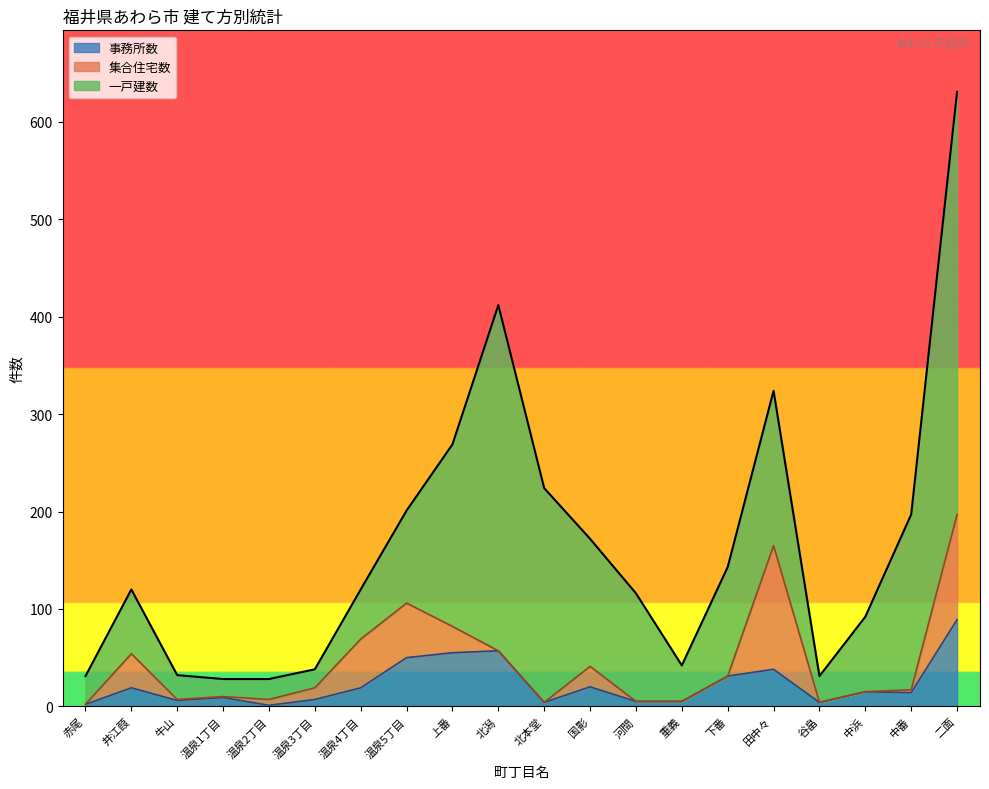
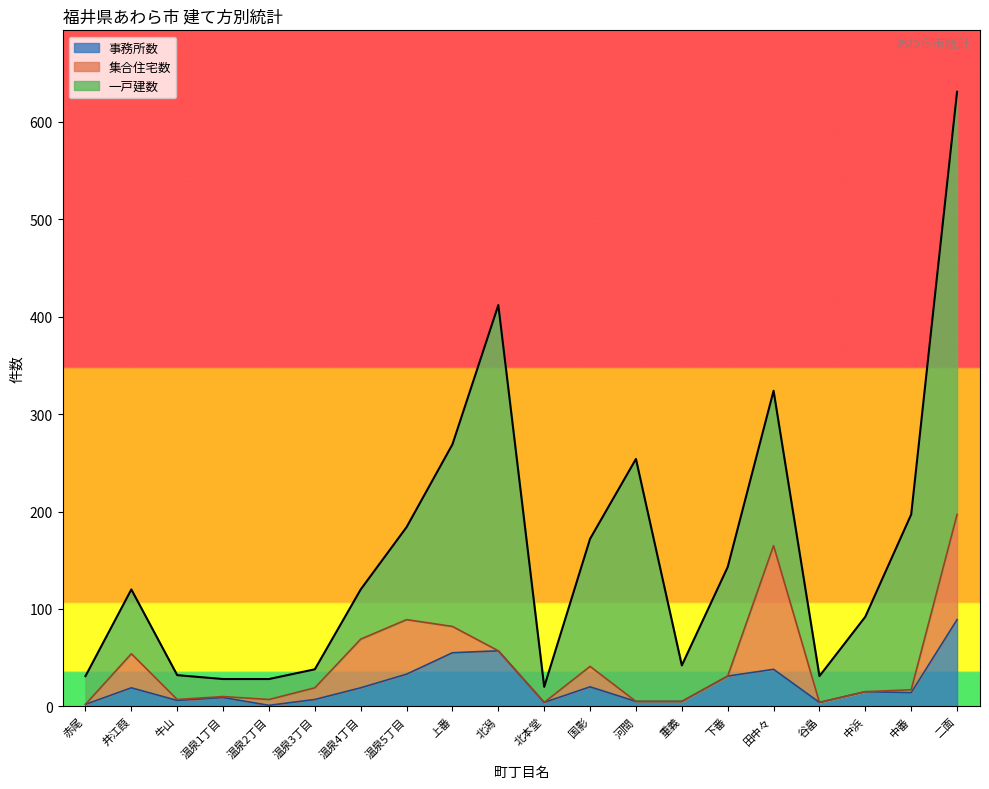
事務所数, 温泉5丁目: 50 -> 30
一戸建数, 北本堂: 220 -> 20
一戸建数, 河間: 110 -> 250
